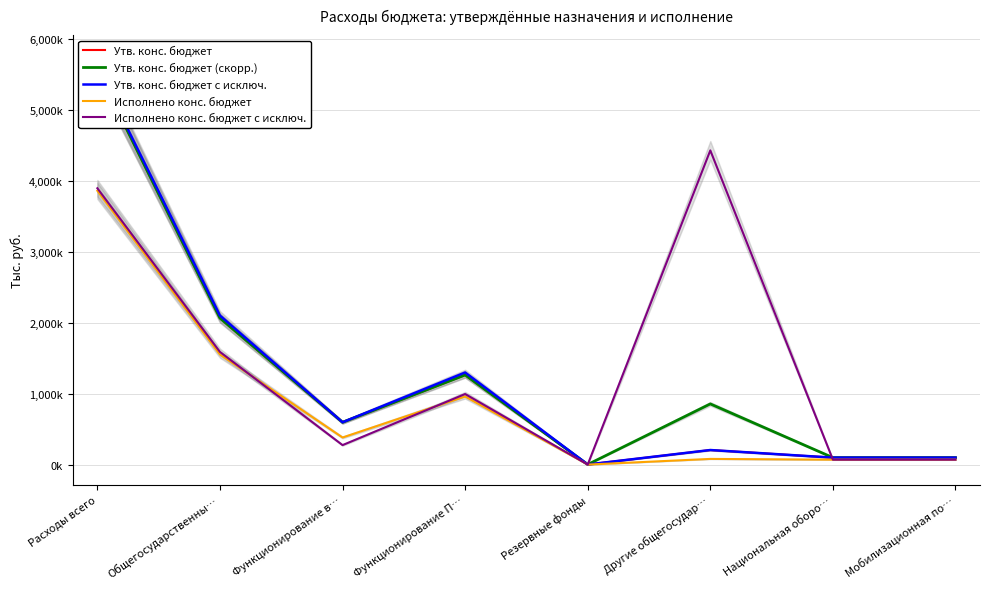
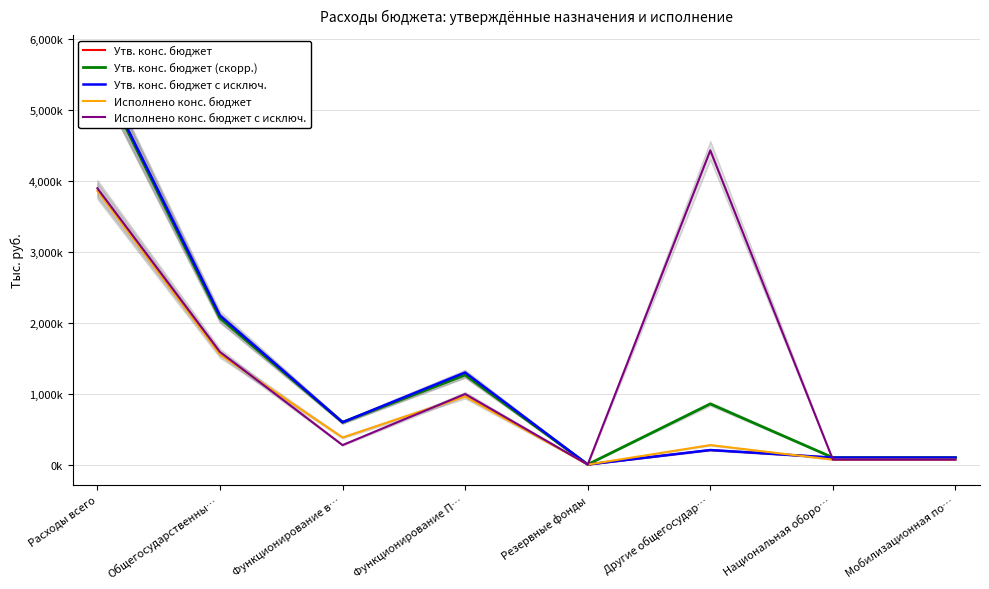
Исполнено конс. бюджет, Другие общегосудар…: 100,000 -> 300,000
